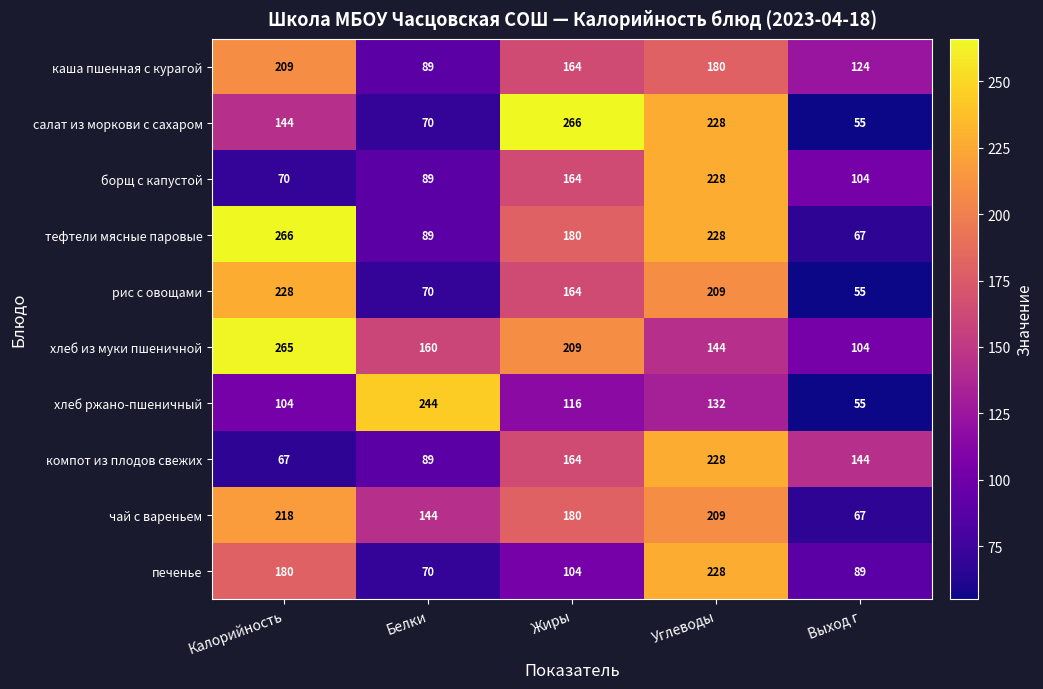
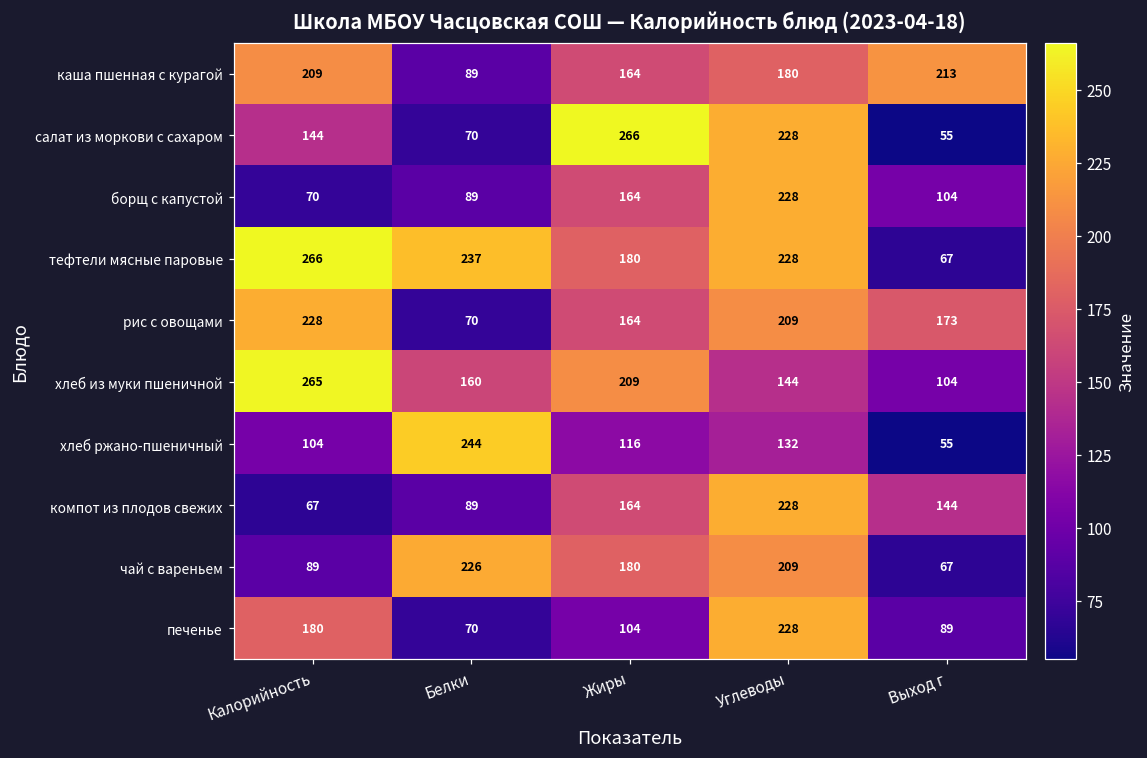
каша пшенная с курагой, Выход г: 124 -> 213
тефтели мясные паровые, Белки: 89 -> 237
рис с овощами, Выход г: 55 -> 173
чай с вареньем, Калорийность: 218 -> 89
чай с вареньем, Белки: 144 -> 226
